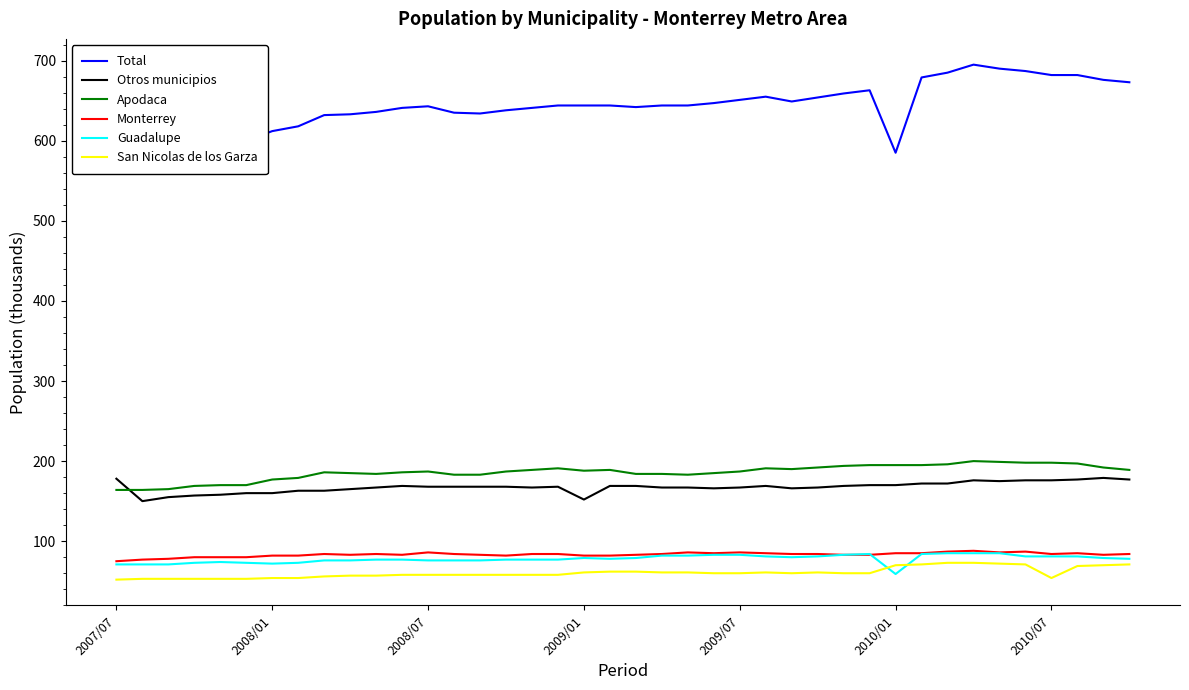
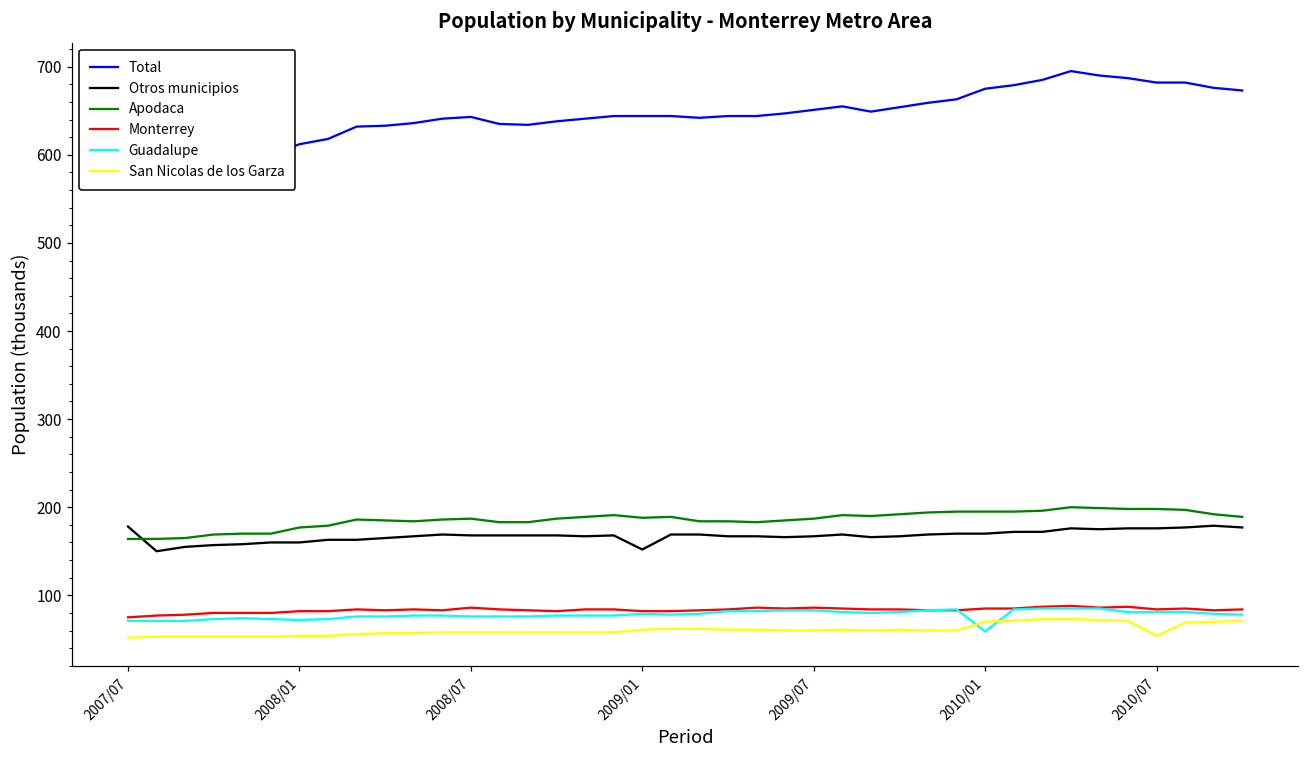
Total, 2010/01: 590 -> 680
